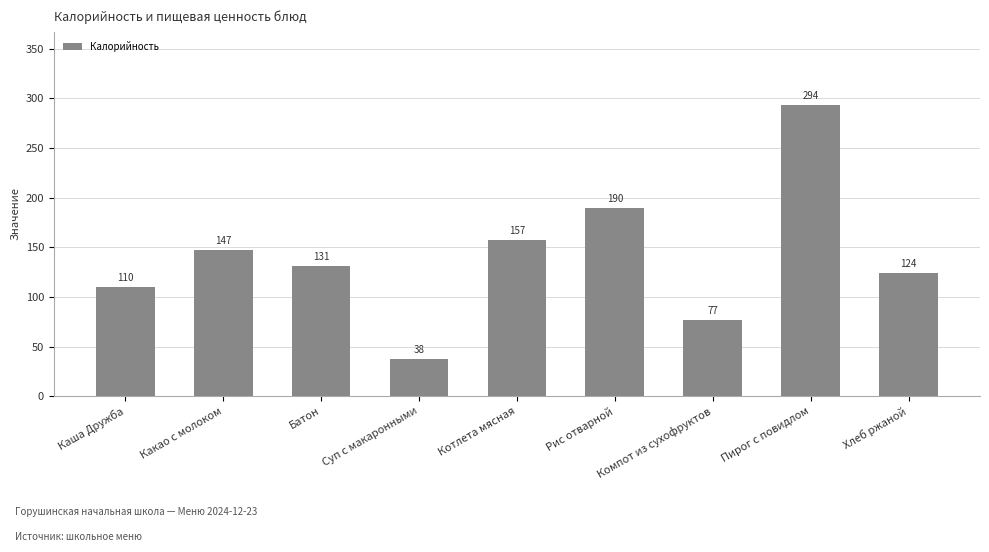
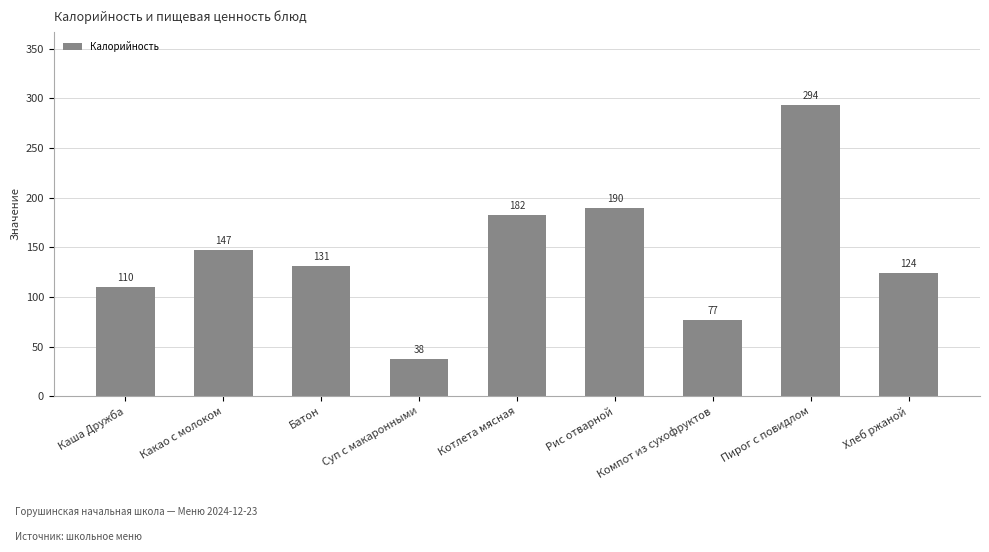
Котлета мясная: 157 -> 182
